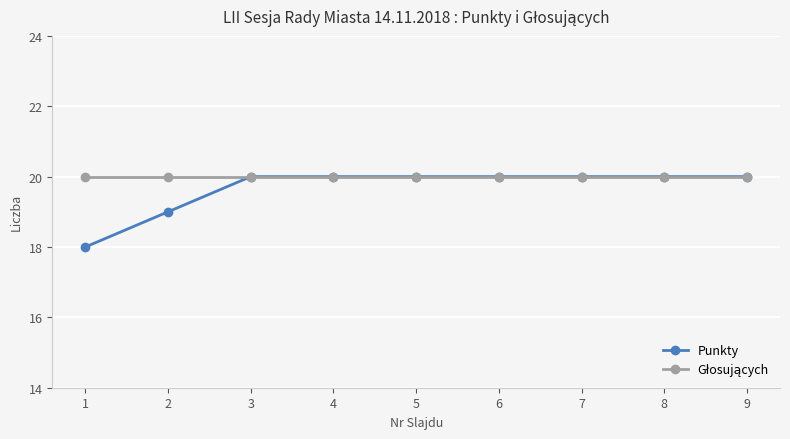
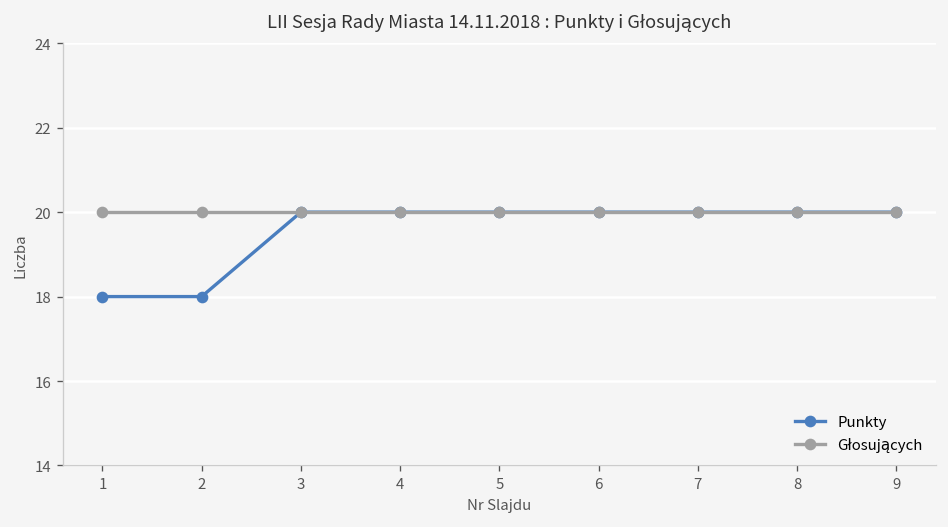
Punkty, 2: 19 -> 18
